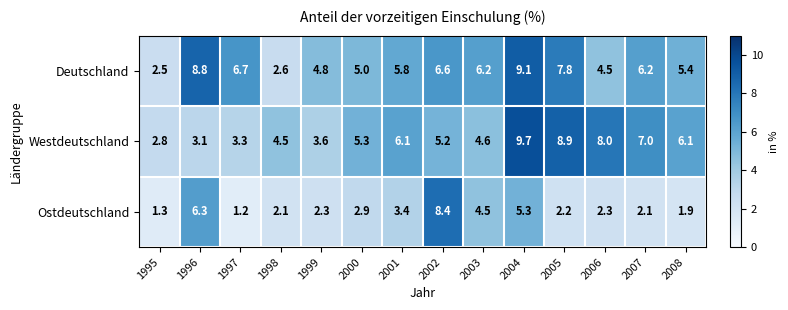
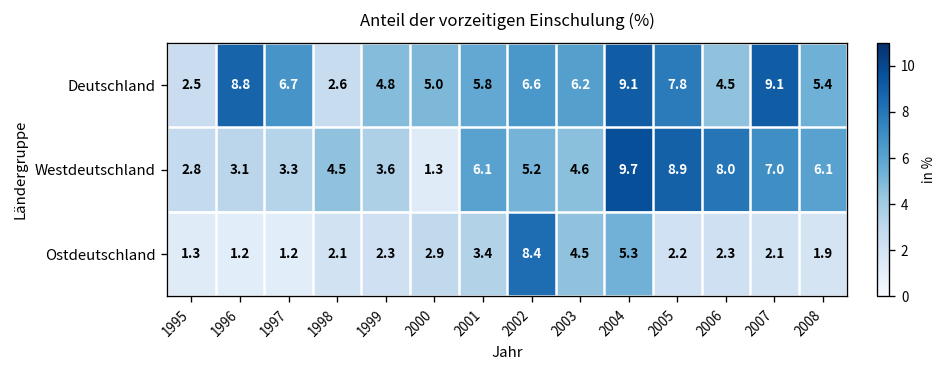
Deutschland, 2007: 6.2 -> 9.1
Westdeutschland, 2000: 5.3 -> 1.3
Ostdeutschland, 1996: 6.3 -> 1.2
